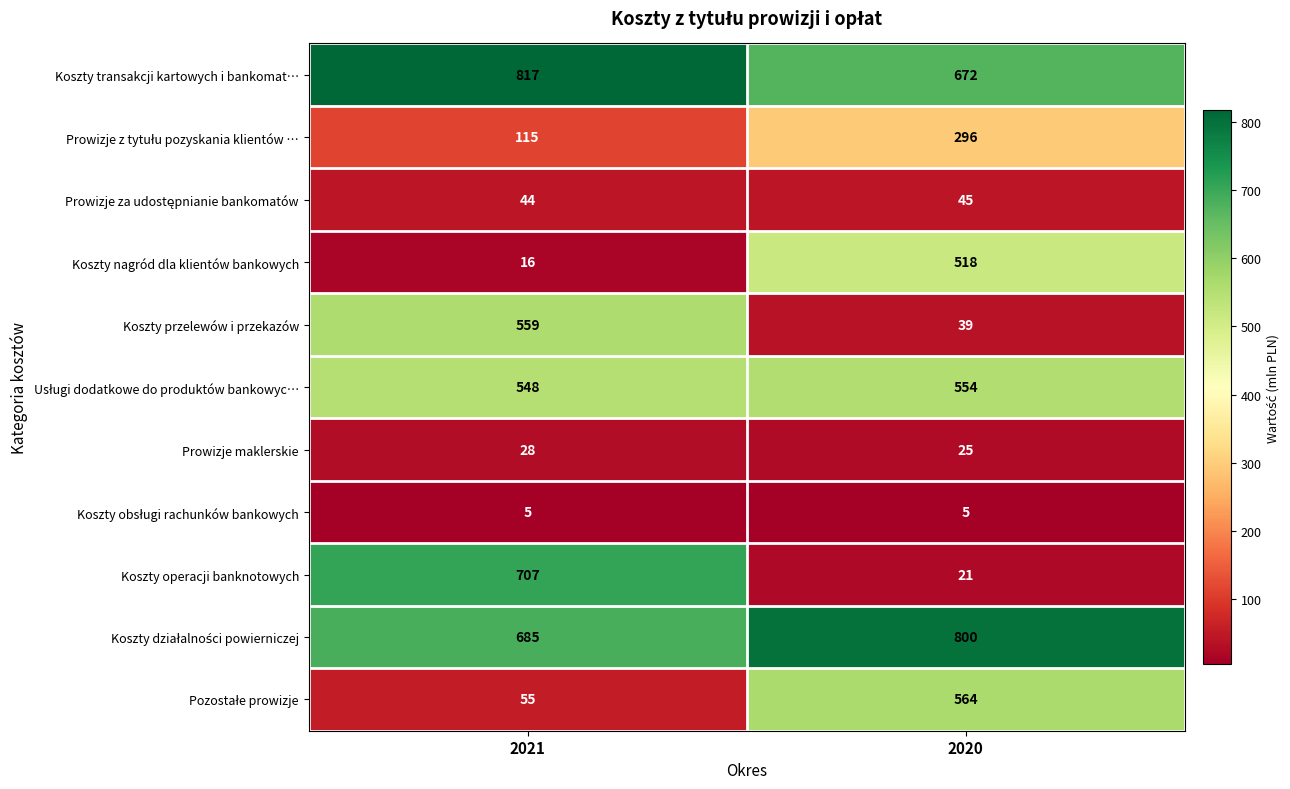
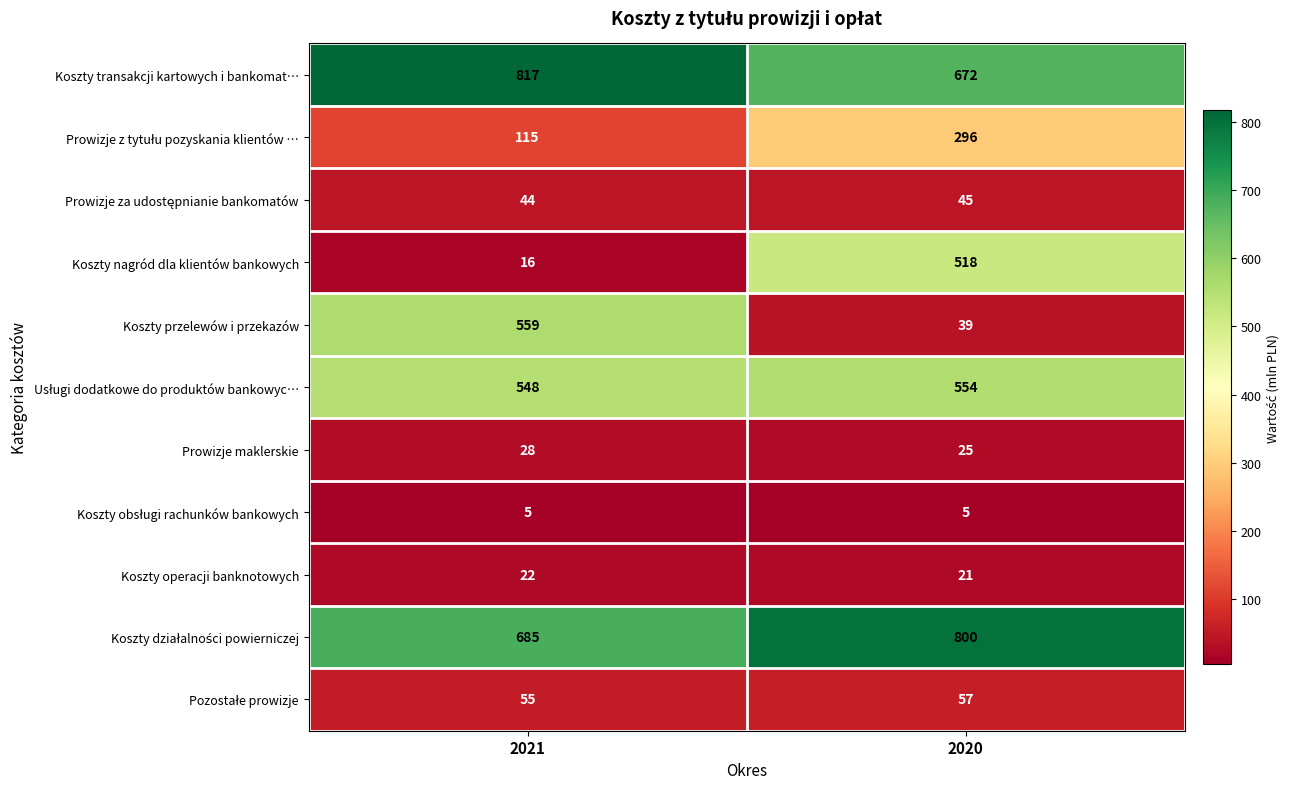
Koszty operacji banknotowych, 2021: 707 -> 22
Pozostałe prowizje, 2020: 564 -> 57
